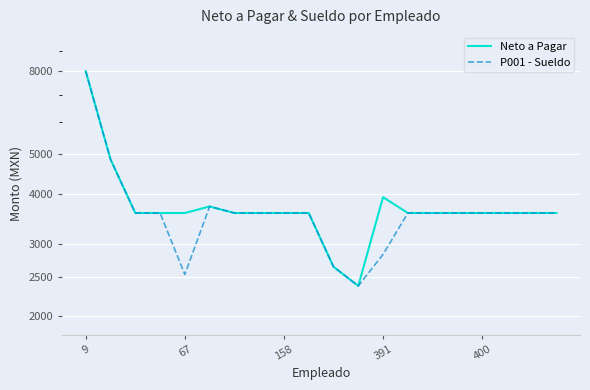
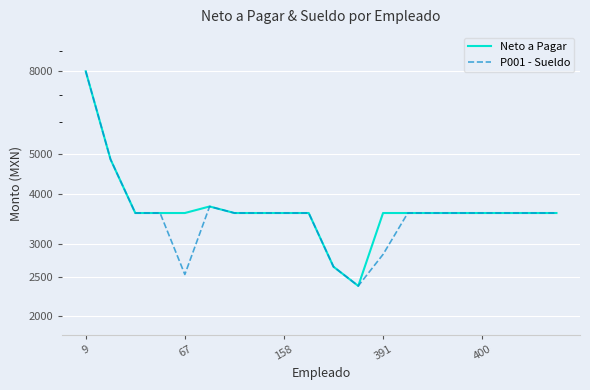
Neto a Pagar, 391: 3900 -> 3600
